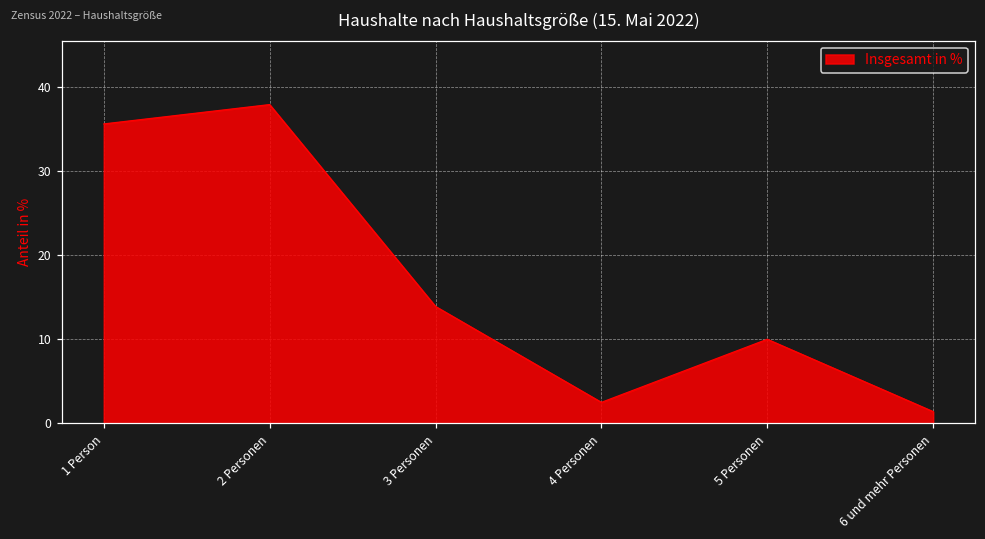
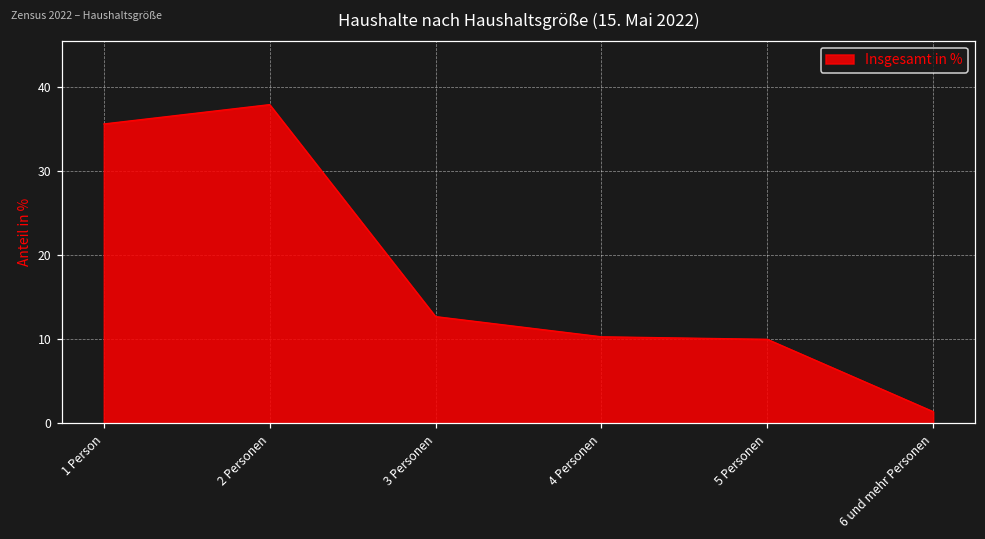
3 Personen: 14 -> 13
4 Personen: 3 -> 10
